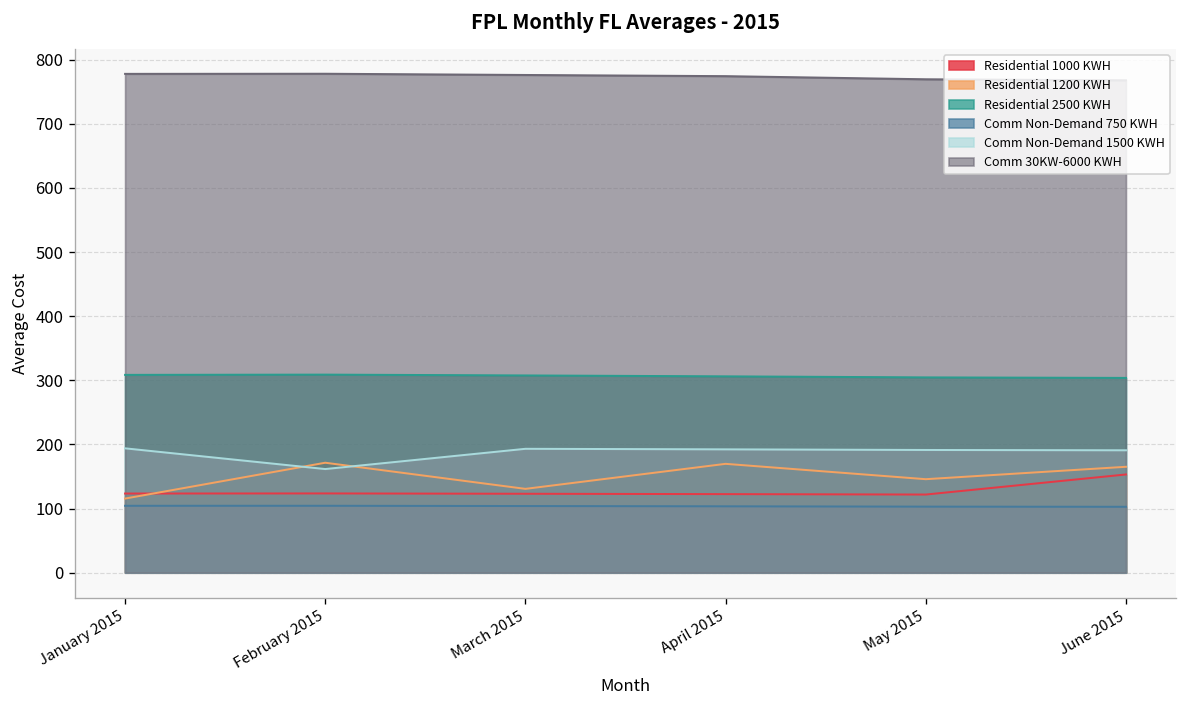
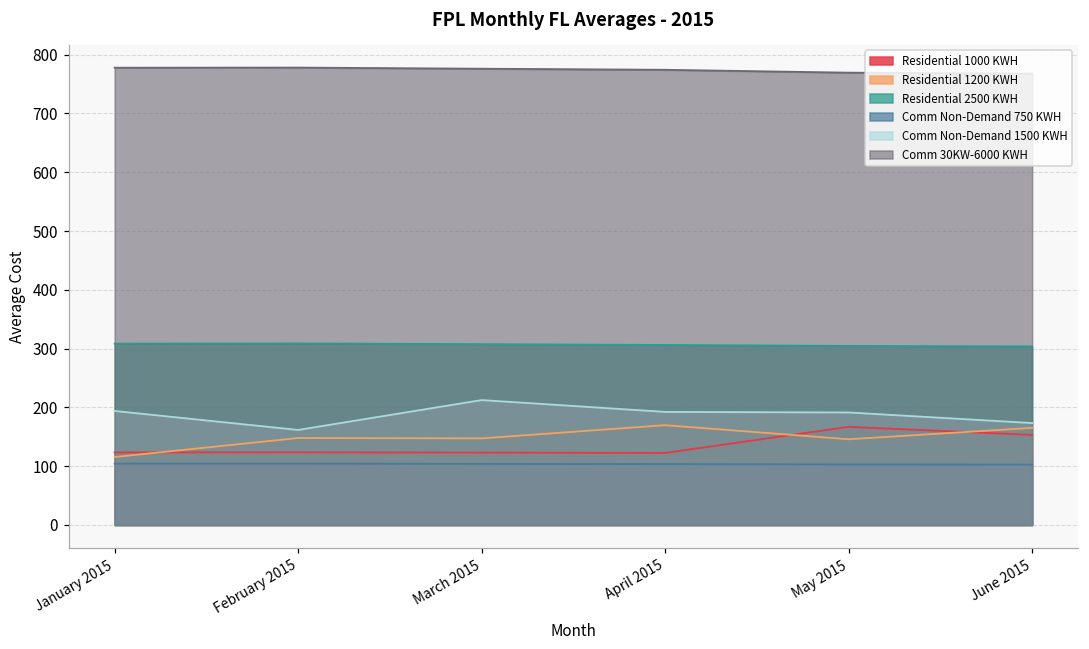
Residential 1200 KWH, February 2015: 170 -> 150
Residential 1200 KWH, March 2015: 130 -> 150
Comm Non-Demand 1500 KWH, March 2015: 190 -> 210
Residential 1000 KWH, May 2015: 120 -> 170
Comm Non-Demand 1500 KWH, June 2015: 190 -> 170
